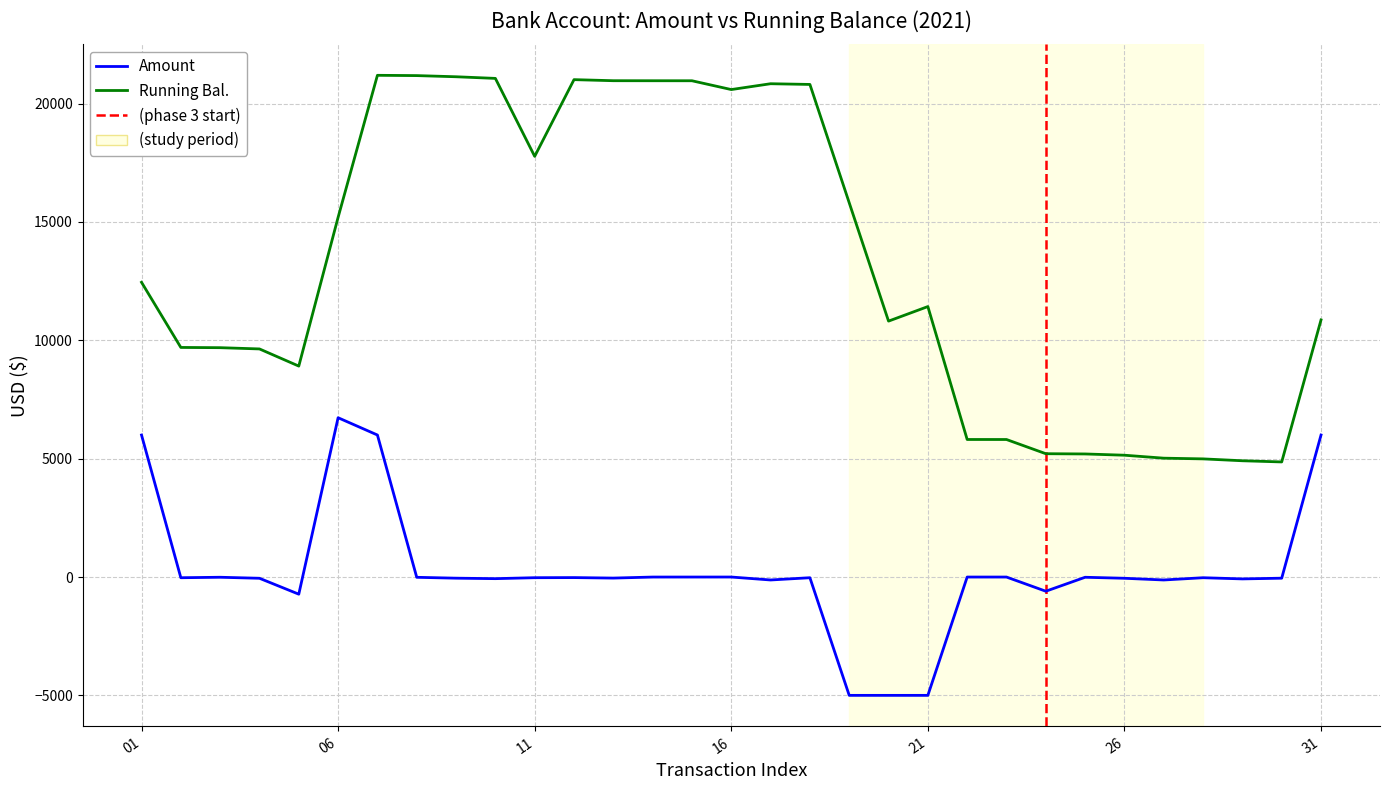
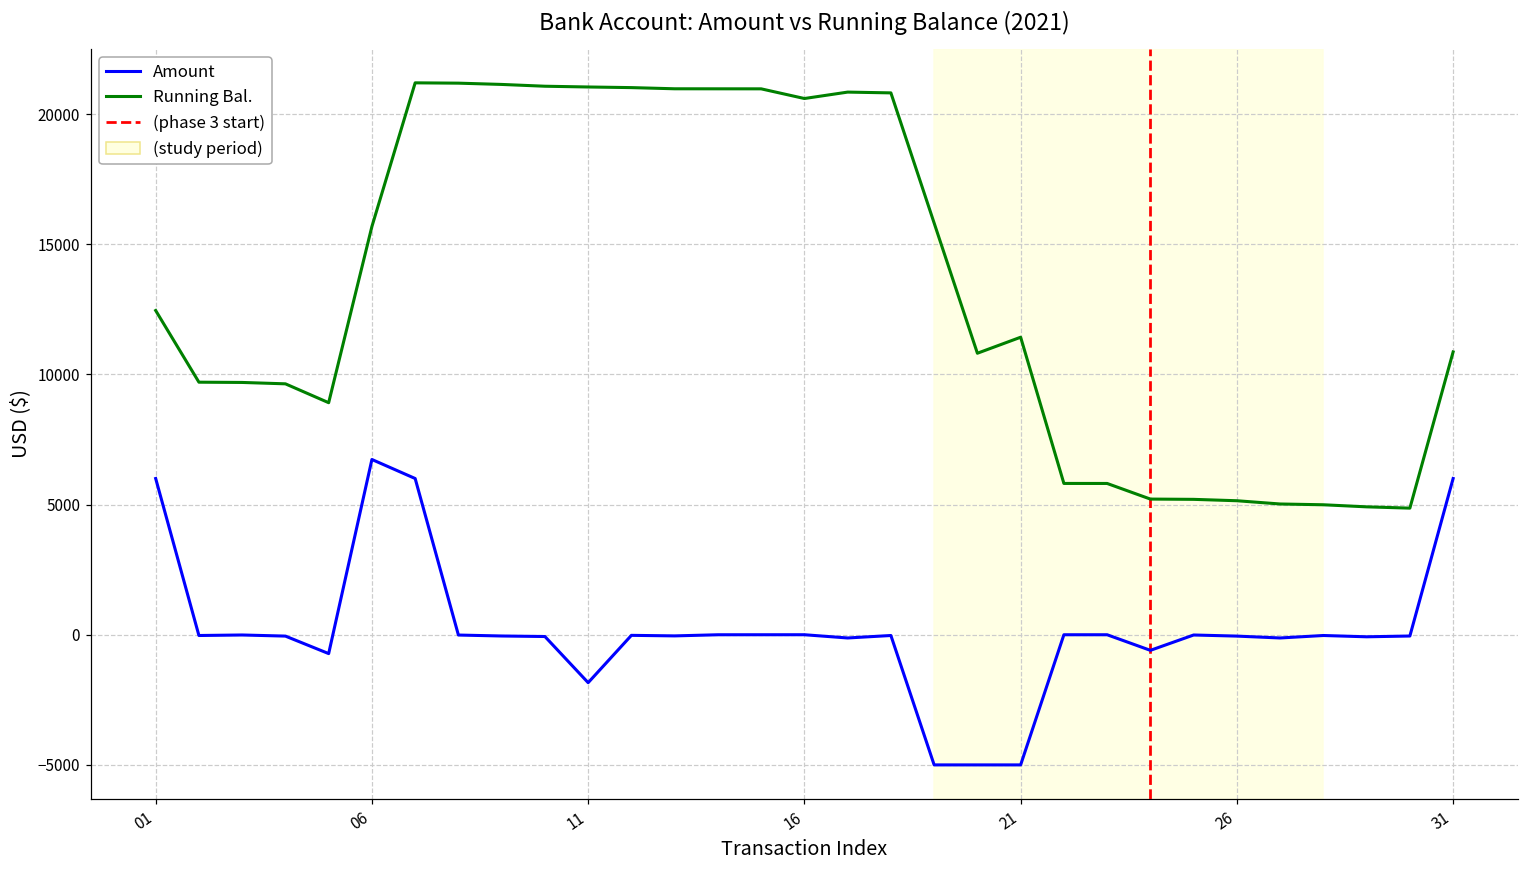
Running Bal., 06: 15200 -> 15700
Amount, 11: 0 -> -1800
Running Bal., 11: 17800 -> 21000
